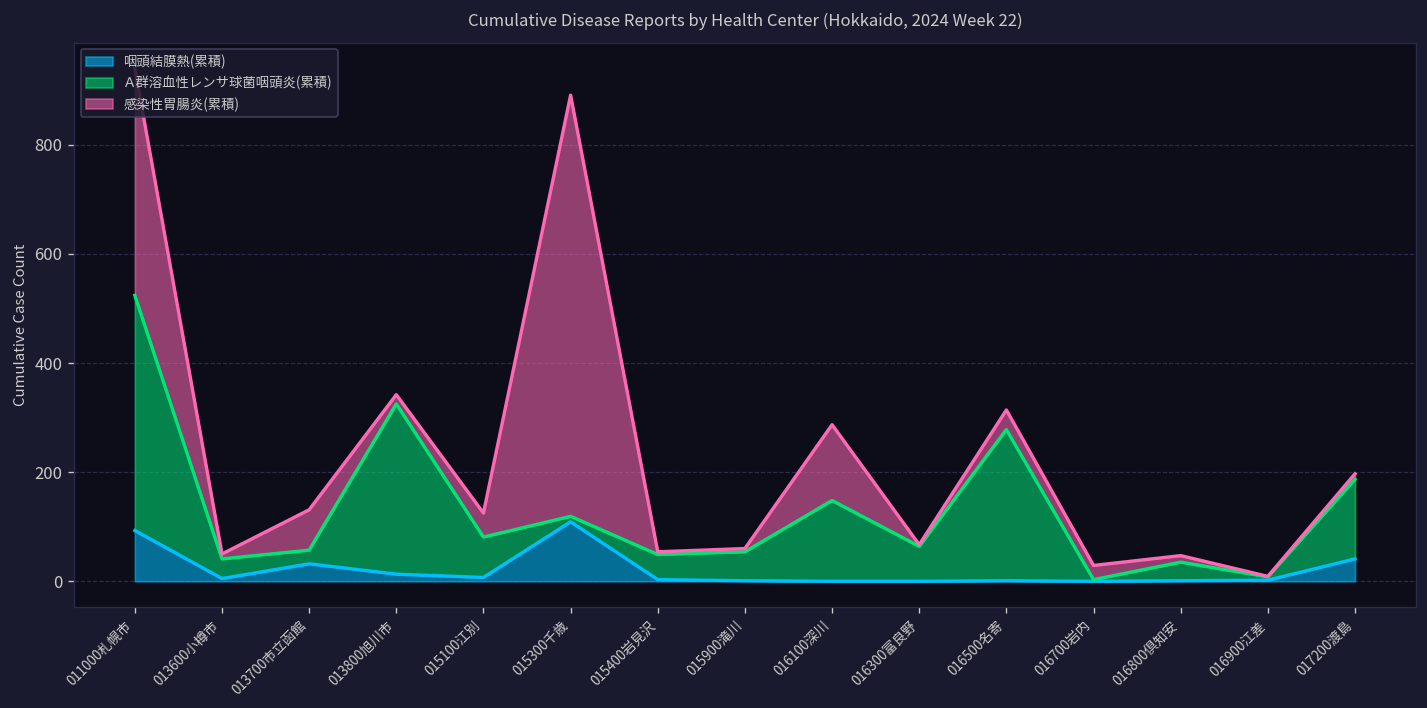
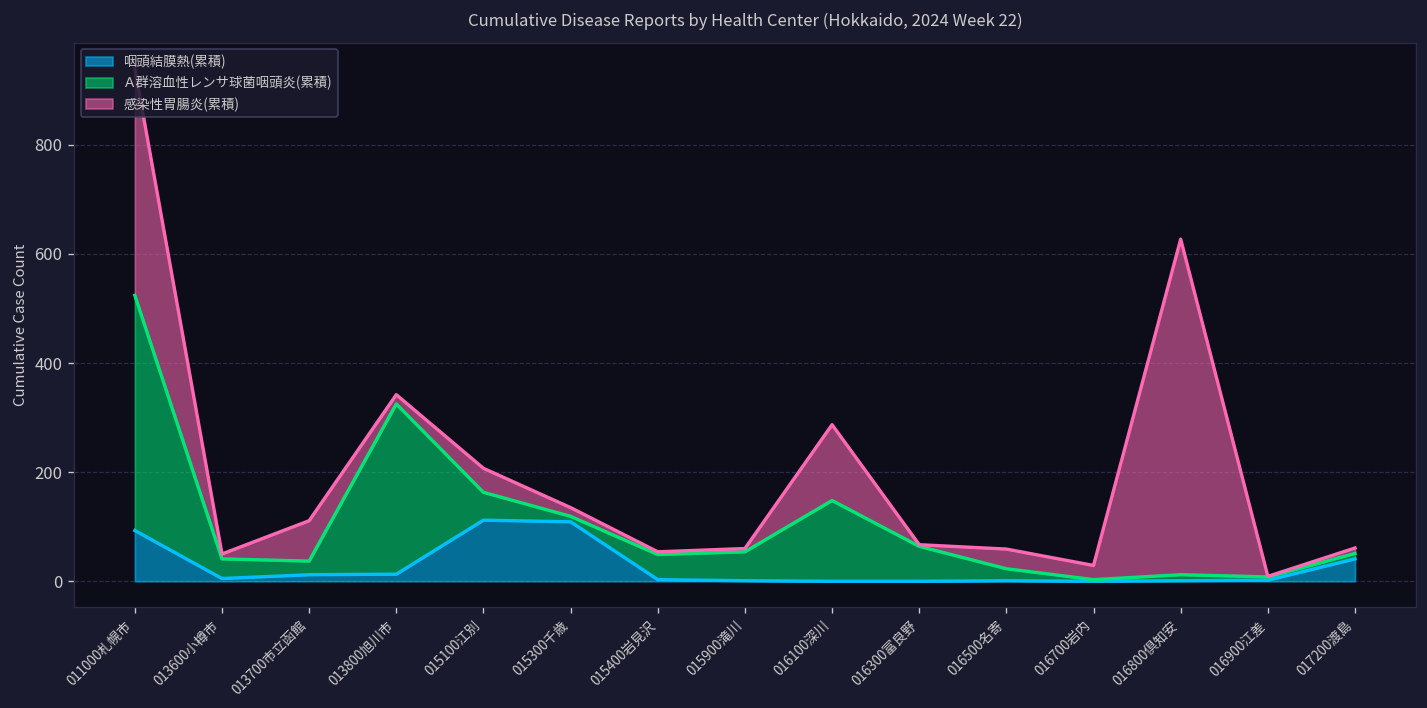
咽頭結膜熱(累積), 013700市立函館: 30 -> 10
咽頭結膜熱(累積), 015100江別: 10 -> 110
Ａ群溶血性レンサ球菌咽頭炎(累積), 015100江別: 70 -> 50
感染性胃腸炎(累積), 015300千歳: 770 -> 20
Ａ群溶血性レンサ球菌咽頭炎(累積), 016500名寄: 280 -> 20
Ａ群溶血性レンサ球菌咽頭炎(累積), 016800倶知安: 30 -> 10
感染性胃腸炎(累積), 016800倶知安: 10 -> 620
Ａ群溶血性レンサ球菌咽頭炎(累積), 017200渡島: 150 -> 10
